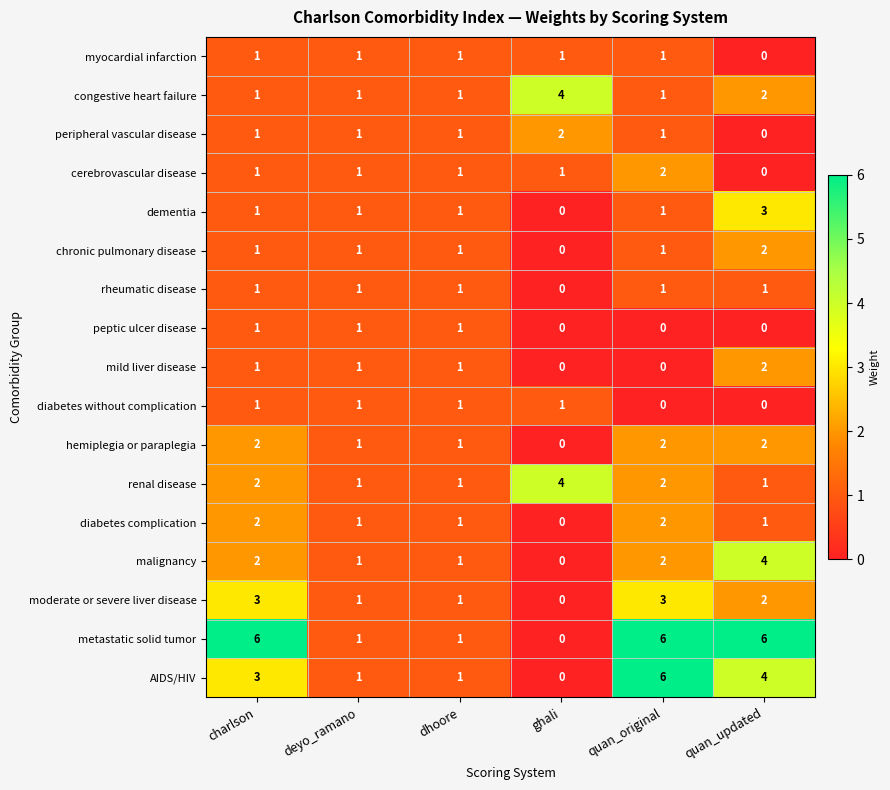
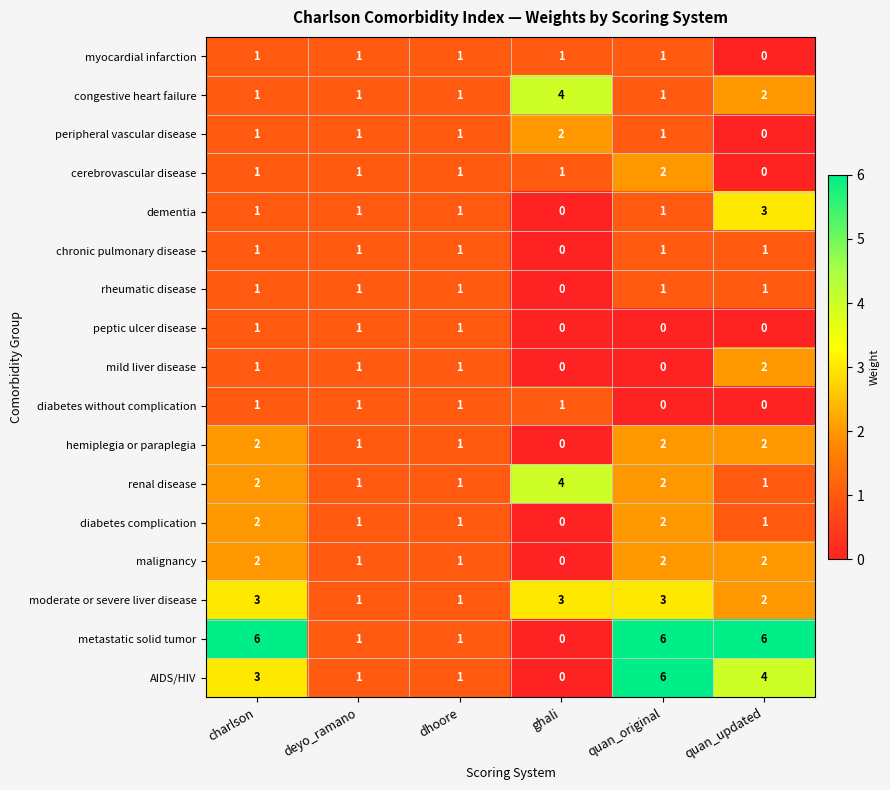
chronic pulmonary disease, quan_updated: 2 -> 1
malignancy, quan_updated: 4 -> 2
moderate or severe liver disease, ghali: 0 -> 3
